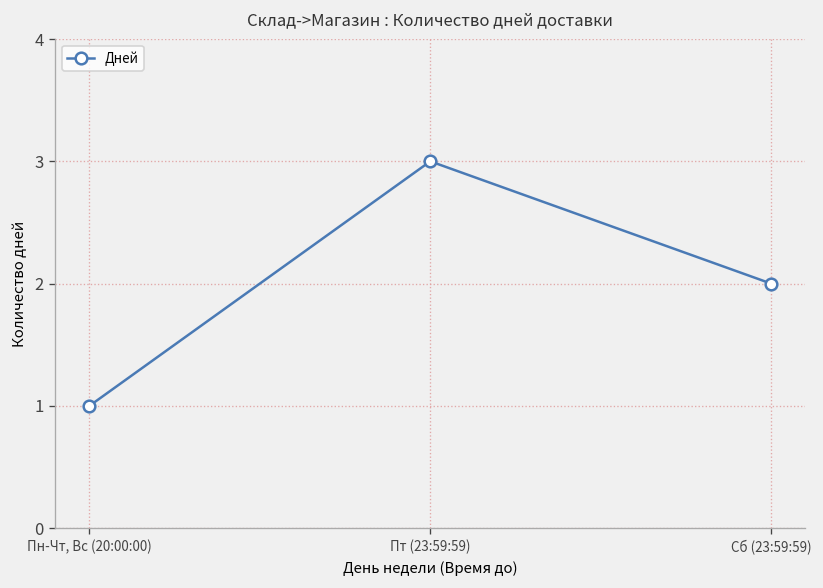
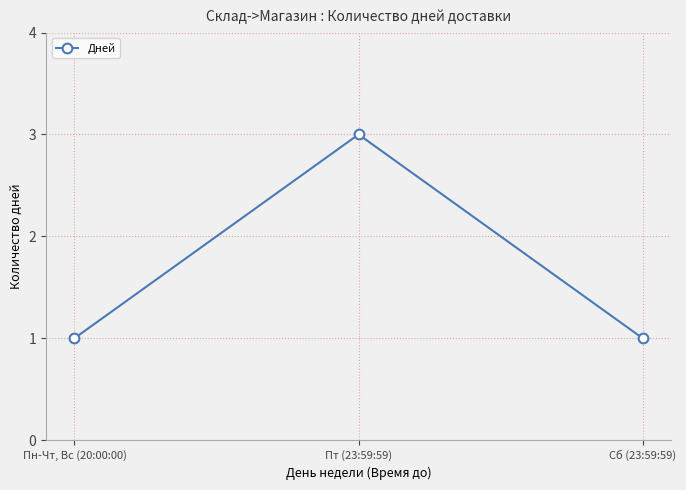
Сб (23:59:59): 2 -> 1
